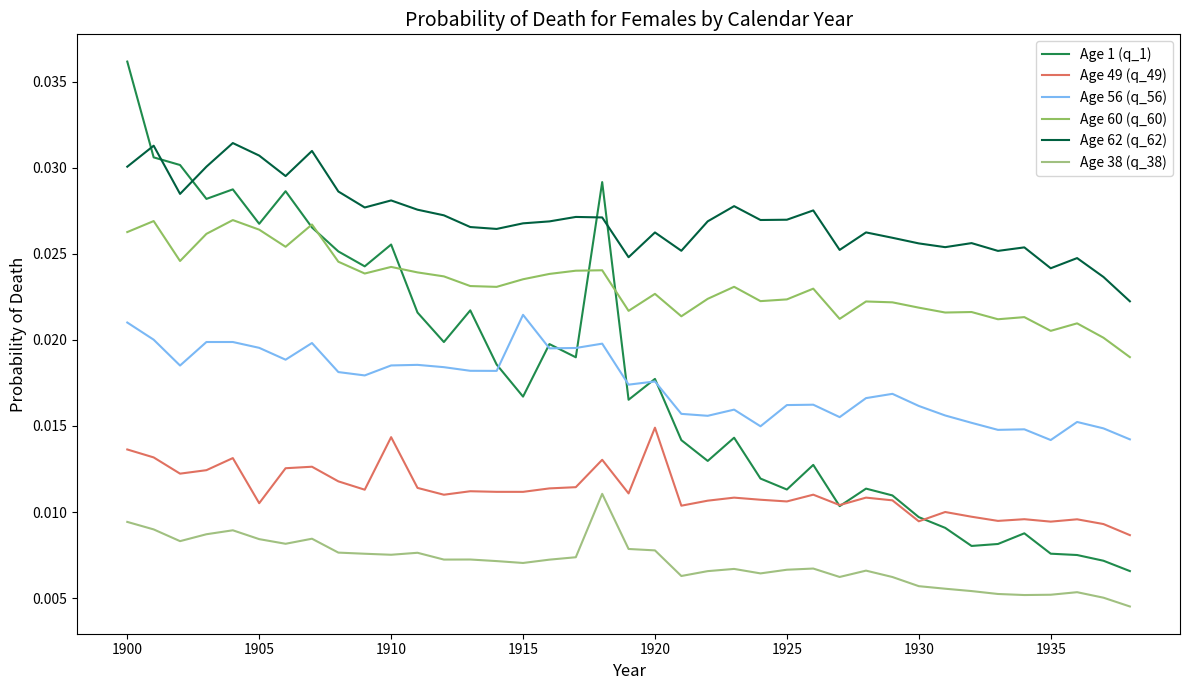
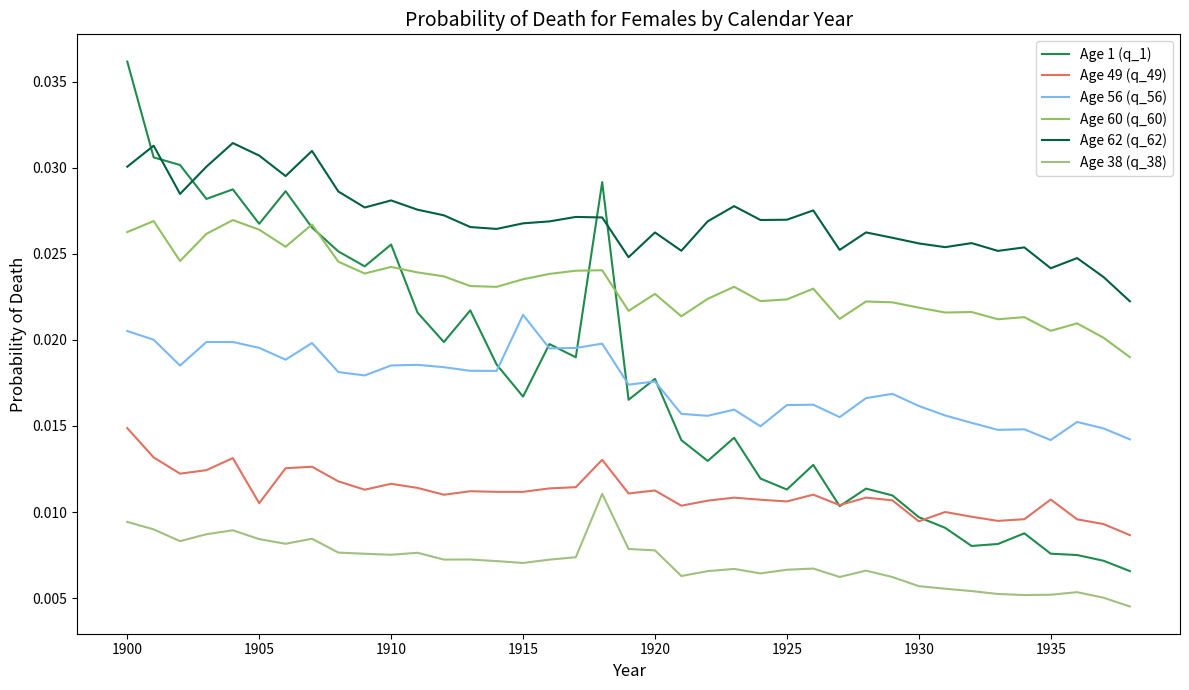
Age 49 (q_49), 1900: 0.0136 -> 0.0149
Age 56 (q_56), 1900: 0.0210 -> 0.0205
Age 49 (q_49), 1910: 0.0144 -> 0.0116
Age 49 (q_49), 1920: 0.0149 -> 0.0113
Age 49 (q_49), 1935: 0.0094 -> 0.0107
